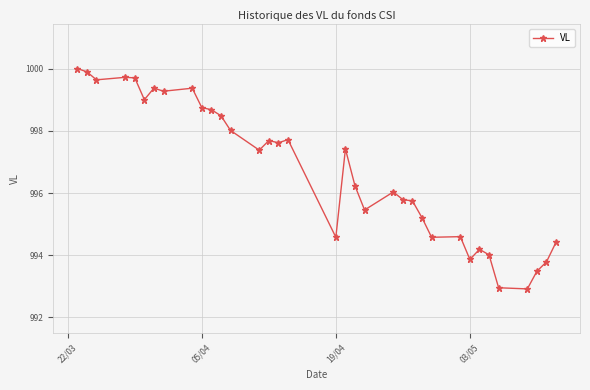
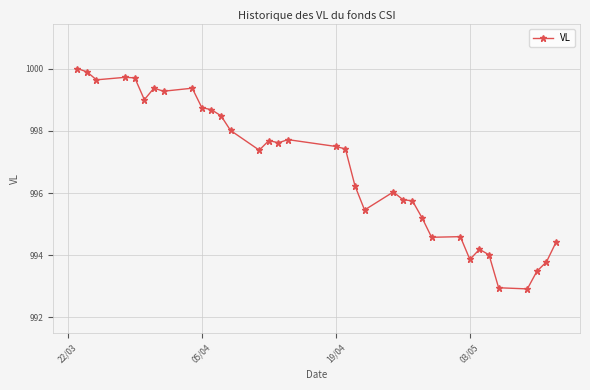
19/04: 994.6 -> 997.5
